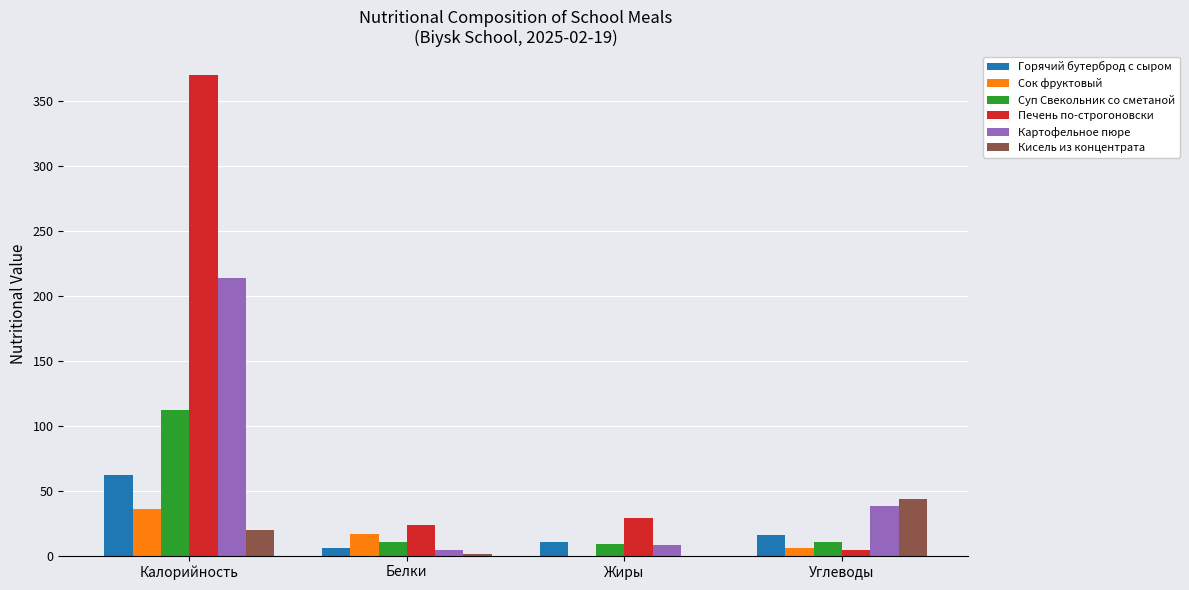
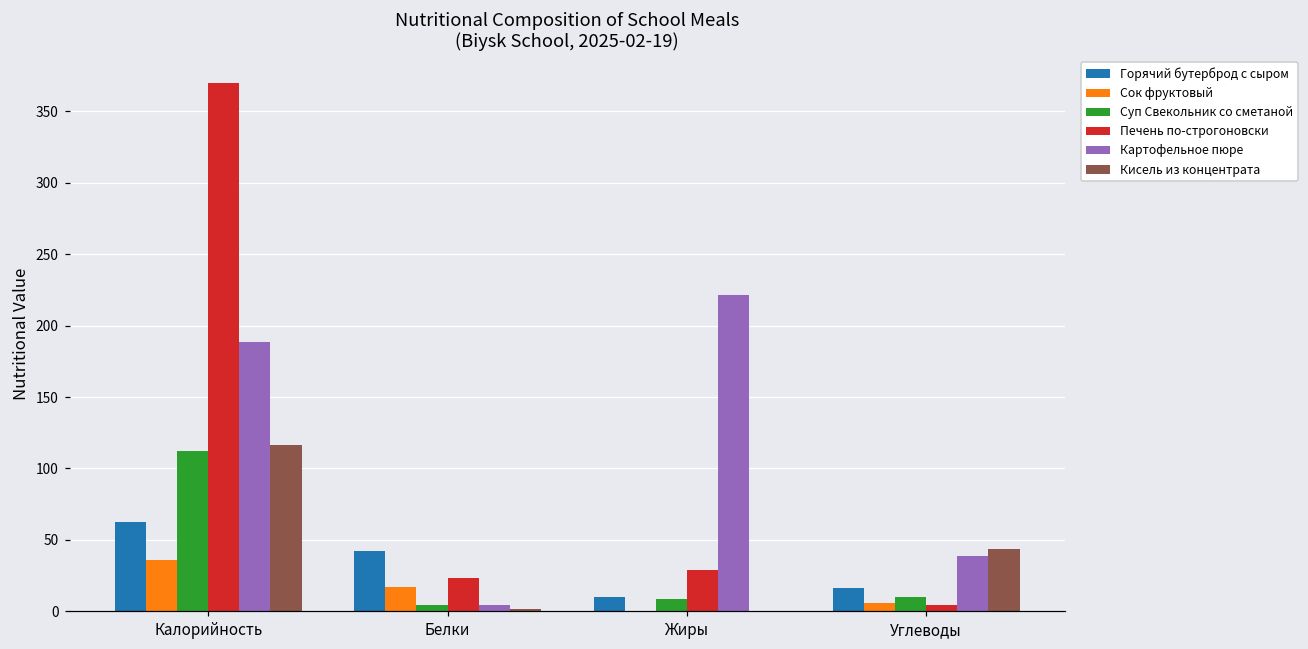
Картофельное пюре, Калорийность: 214 -> 188
Кисель из концентрата, Калорийность: 20 -> 116
Горячий бутерброд с сыром, Белки: 6 -> 42
Суп Свекольник со сметаной, Белки: 11 -> 5
Картофельное пюре, Жиры: 8 -> 222
